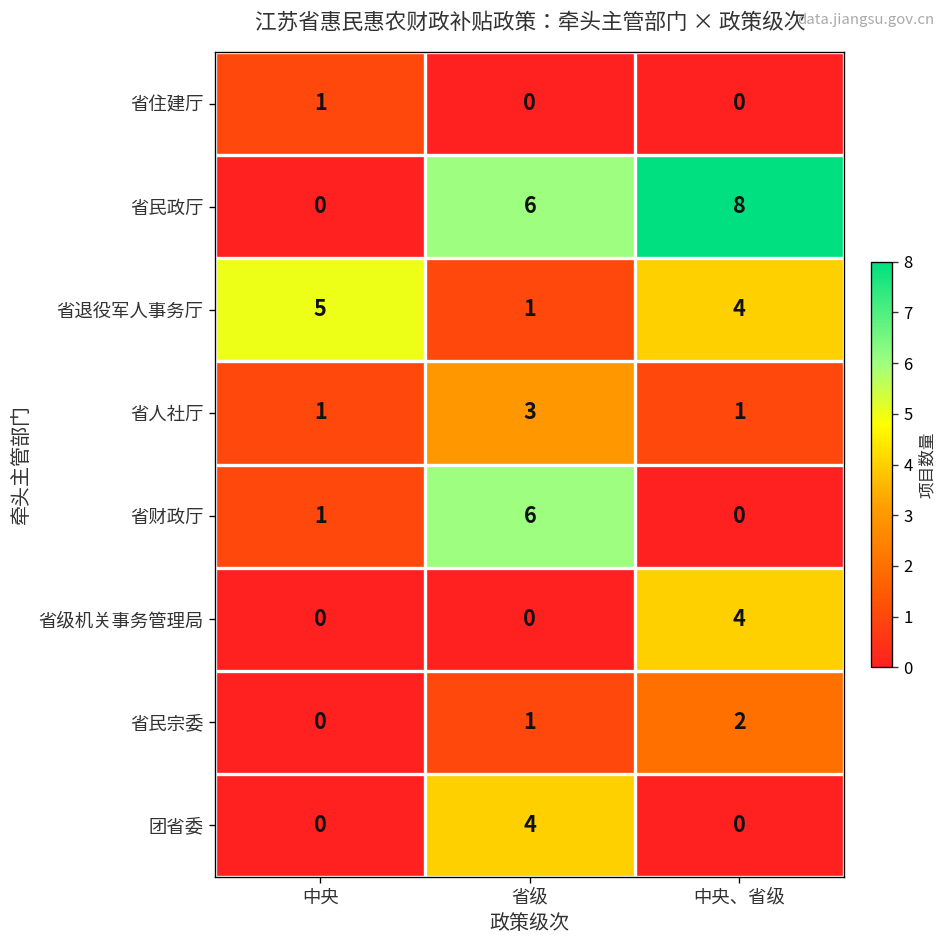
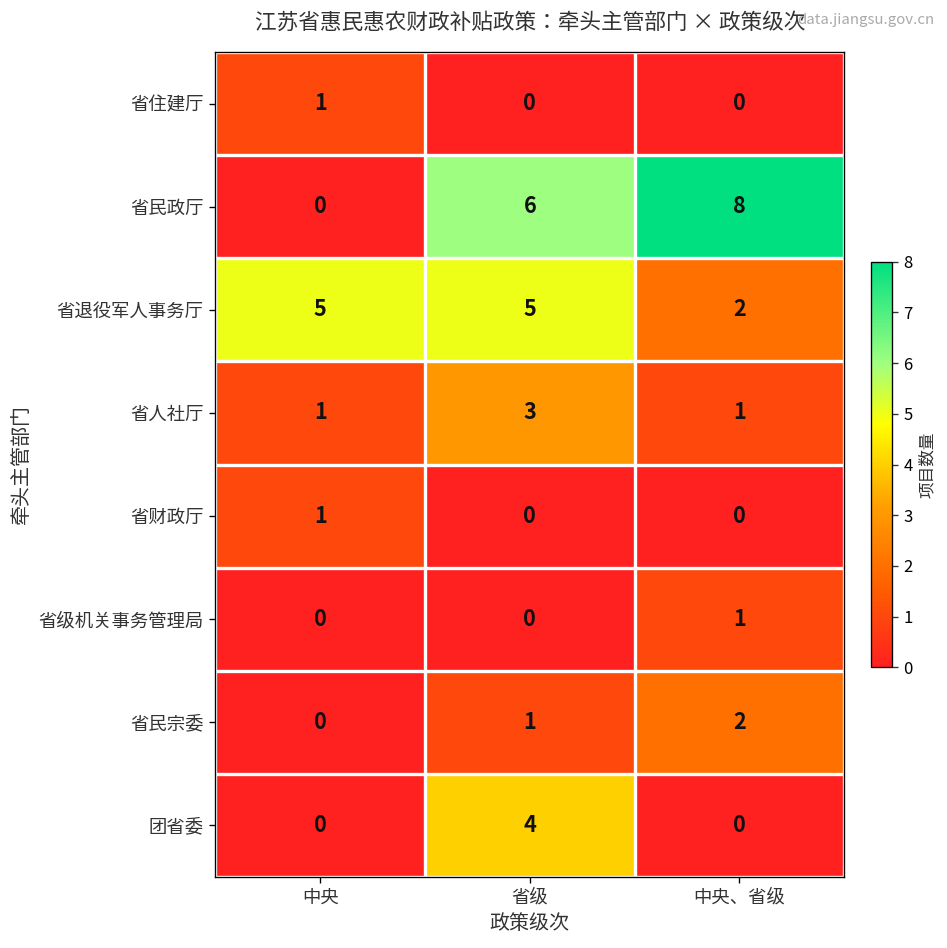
省退役军人事务厅, 省级: 1 -> 5
省退役军人事务厅, 中央、省级: 4 -> 2
省财政厅, 省级: 6 -> 0
省级机关事务管理局, 中央、省级: 4 -> 1
